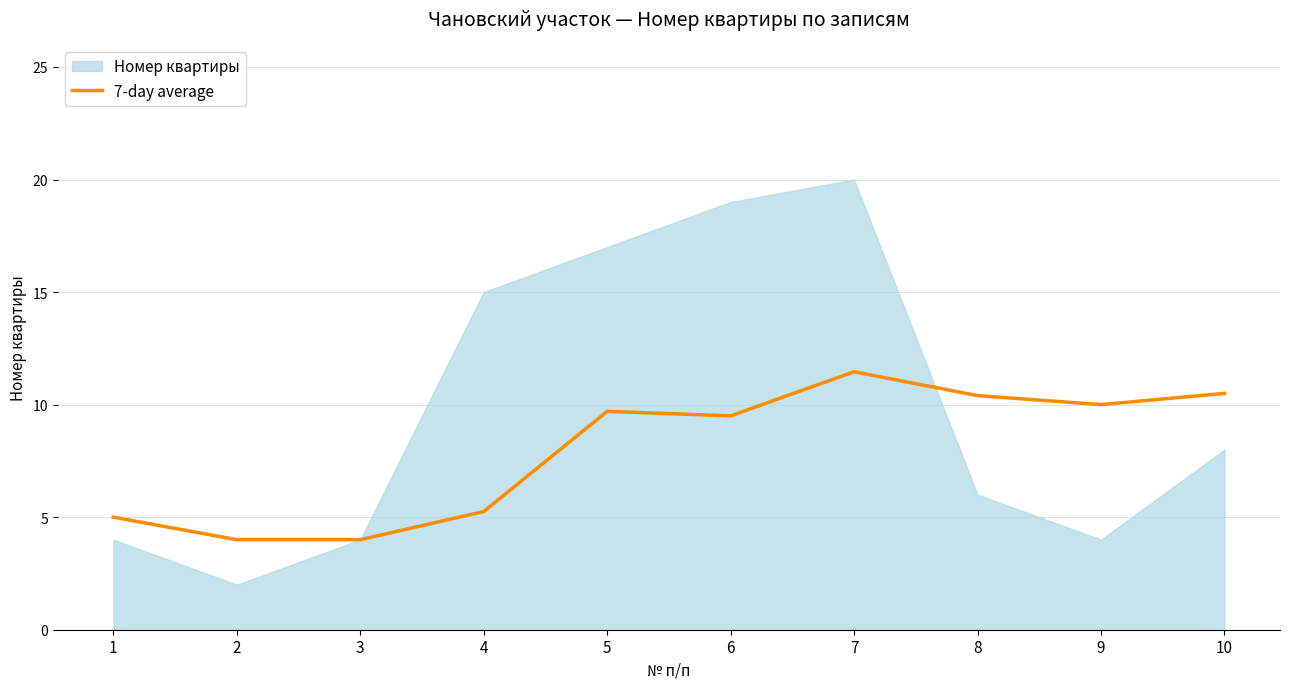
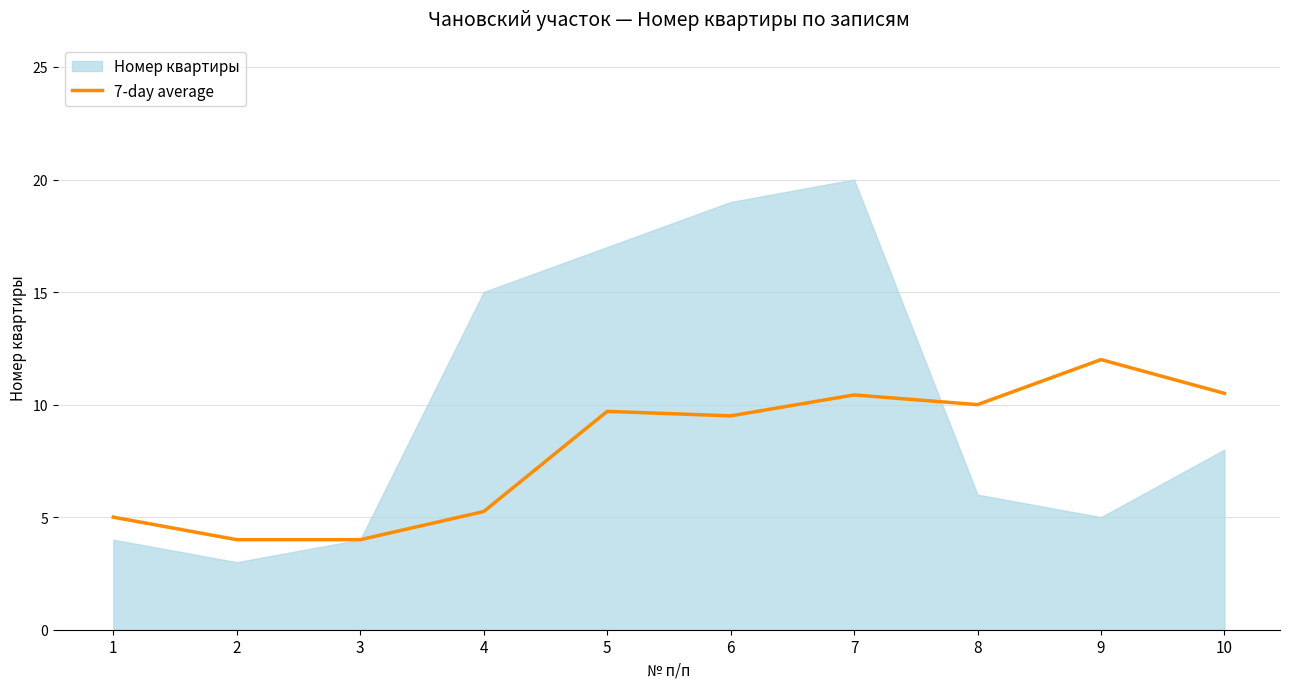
Номер квартиры, 2: 2 -> 3
7-day average, 7: 11.5 -> 10.4
7-day average, 8: 10.4 -> 10.0
7-day average, 9: 10 -> 12
Номер квартиры, 9: 4 -> 5
